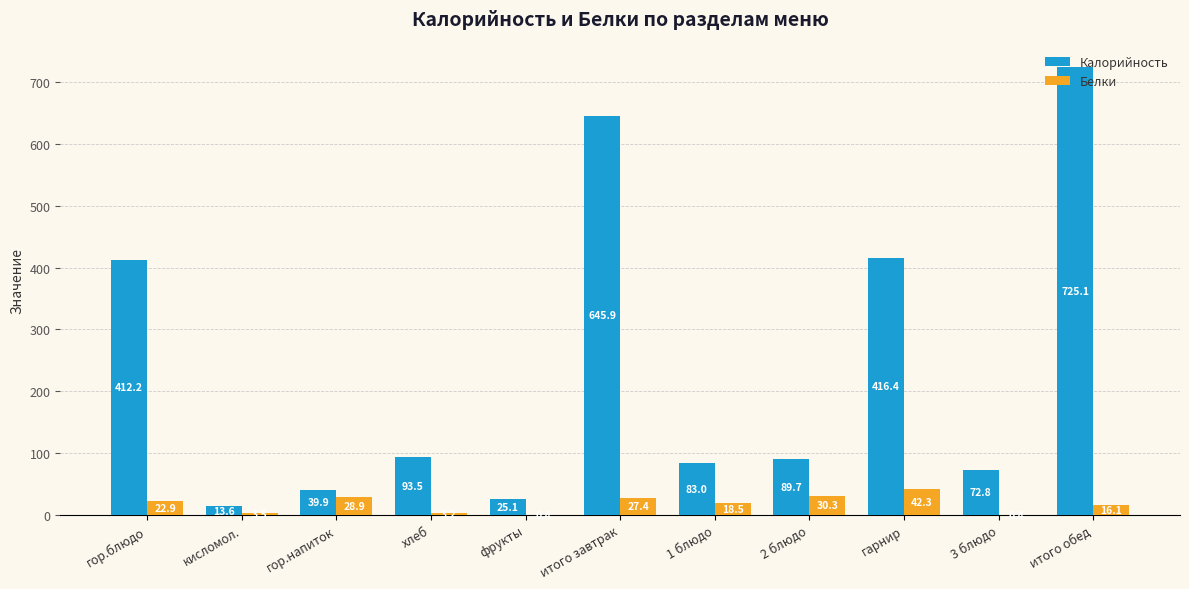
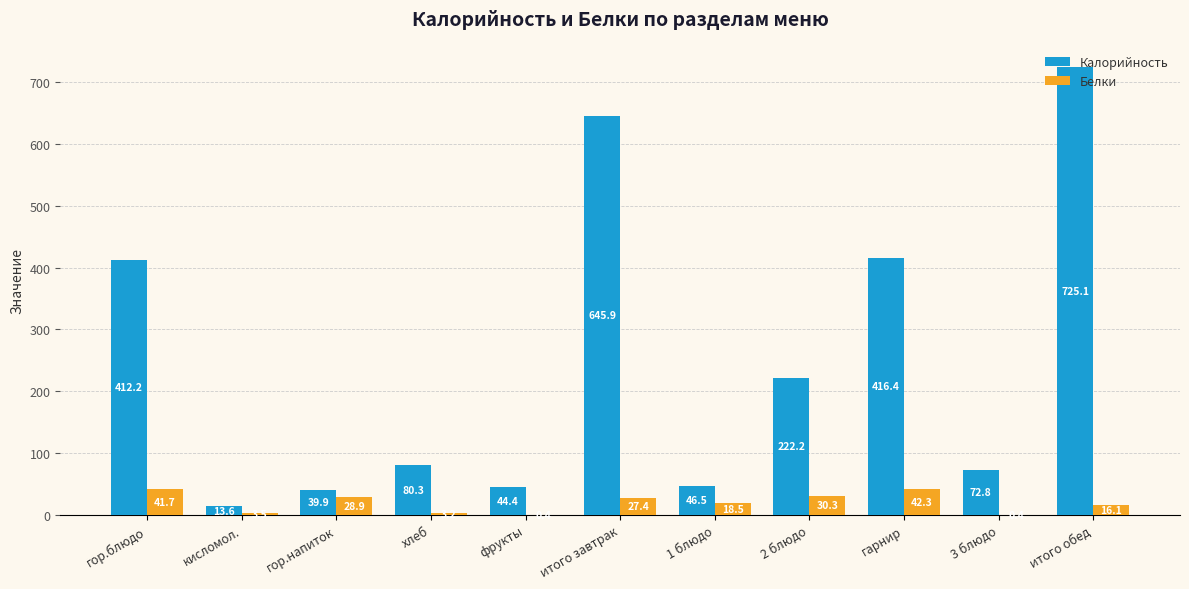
Белки, гор.блюдо: 22.9 -> 41.7
Калорийность, хлеб: 93.5 -> 80.3
Калорийность, фрукты: 25.1 -> 44.4
Калорийность, 1 блюдо: 83.0 -> 46.5
Калорийность, 2 блюдо: 89.7 -> 222.2
